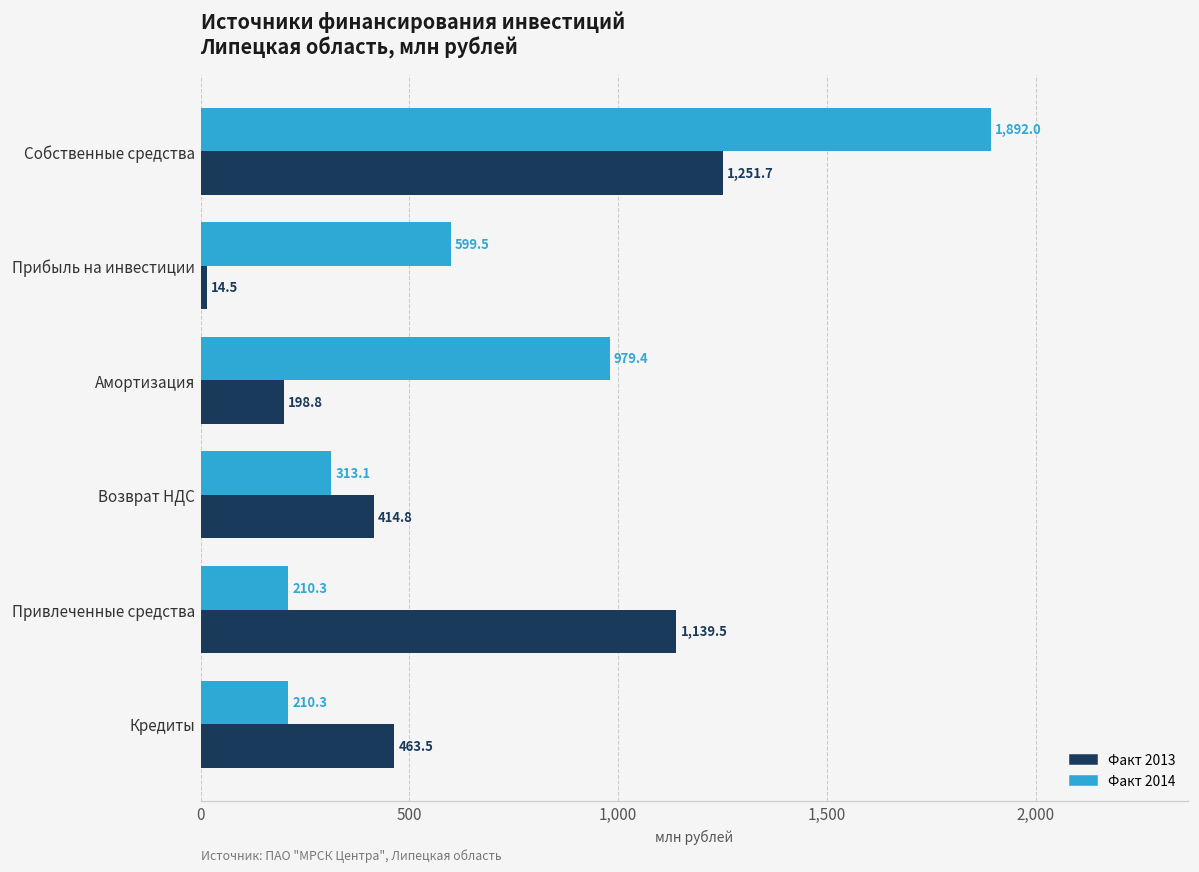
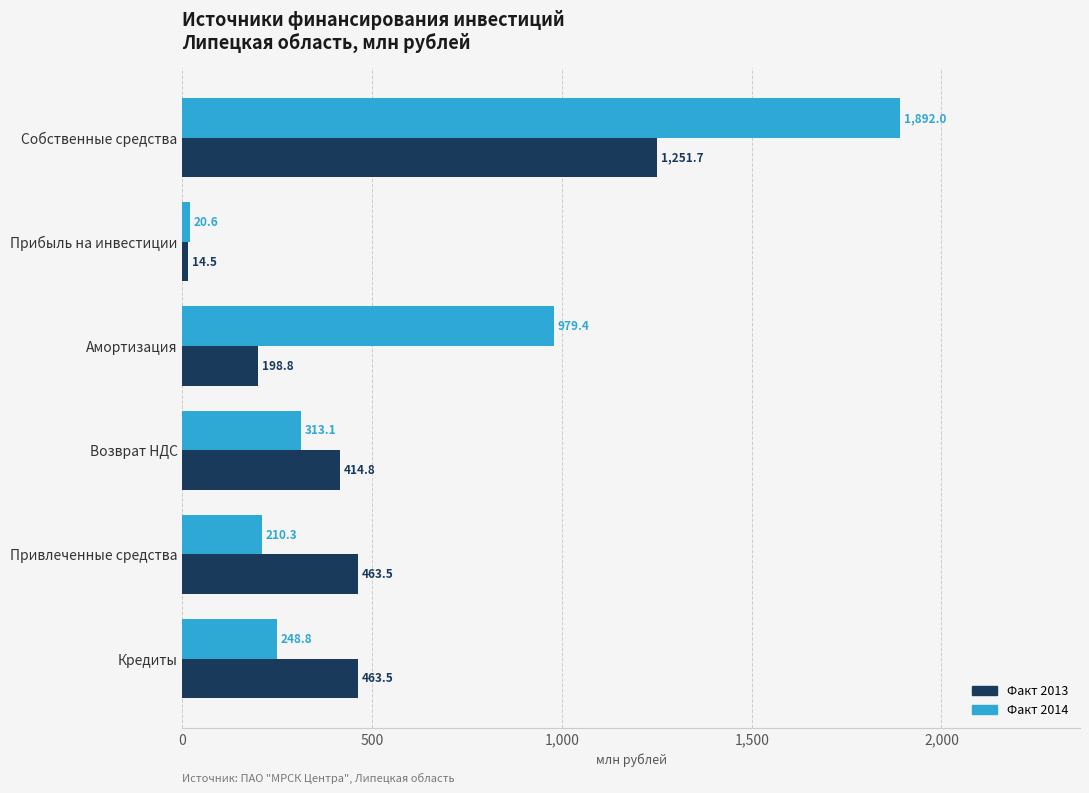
Факт 2014, Прибыль на инвестиции: 599.5 -> 20.6
Факт 2013, Привлеченные средства: 1,139.5 -> 463.5
Факт 2014, Кредиты: 210.3 -> 248.8
